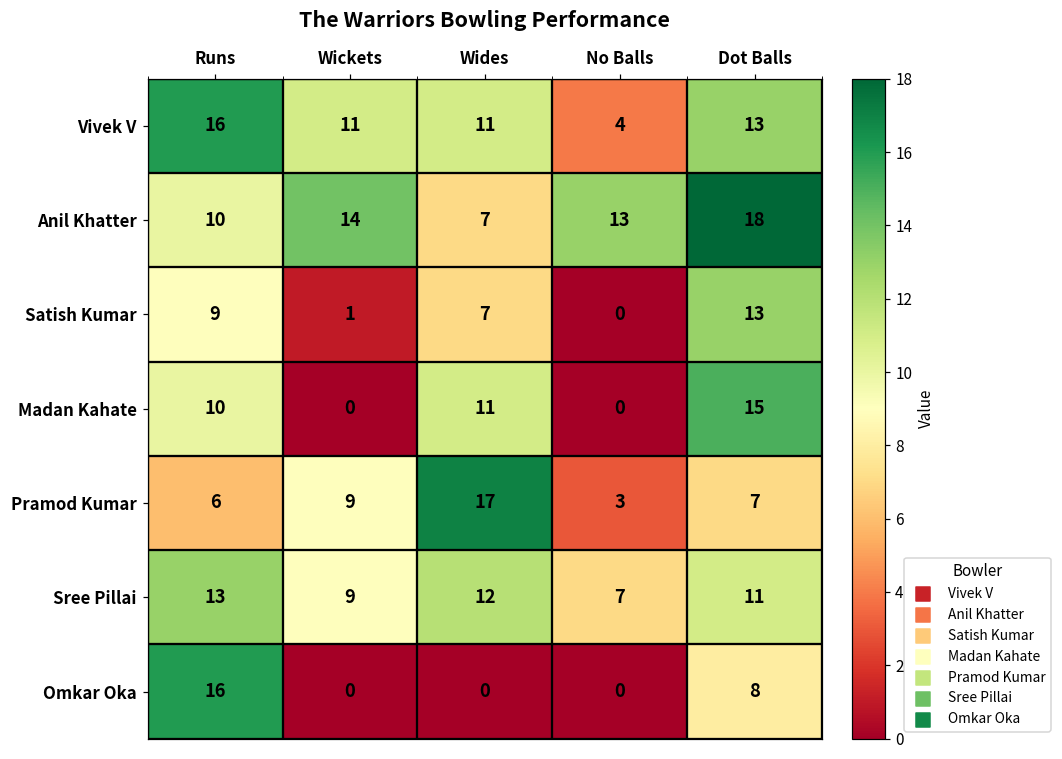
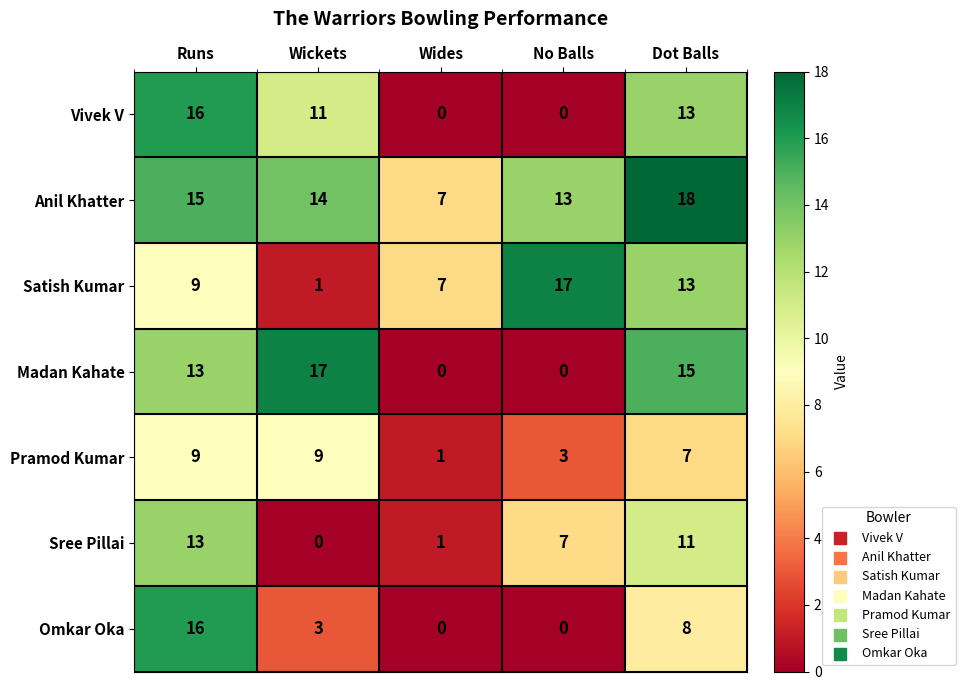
Vivek V, Wides: 11 -> 0
Vivek V, No Balls: 4 -> 0
Anil Khatter, Runs: 10 -> 15
Satish Kumar, No Balls: 0 -> 17
Madan Kahate, Runs: 10 -> 13
Madan Kahate, Wickets: 0 -> 17
Madan Kahate, Wides: 11 -> 0
Pramod Kumar, Runs: 6 -> 9
Pramod Kumar, Wides: 17 -> 1
Sree Pillai, Wickets: 9 -> 0
Sree Pillai, Wides: 12 -> 1
Omkar Oka, Wickets: 0 -> 3
